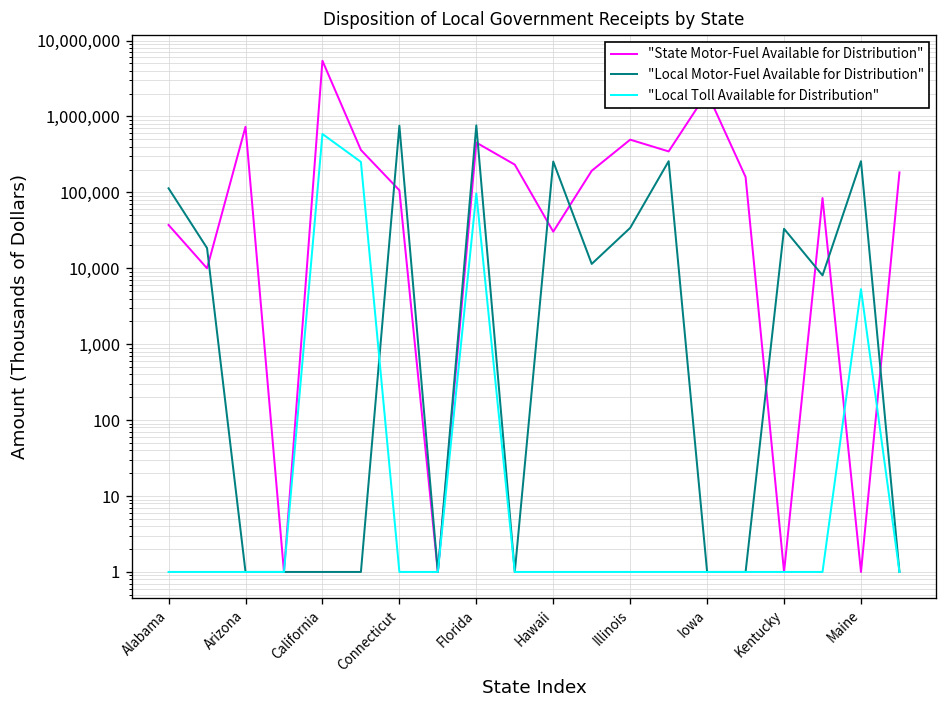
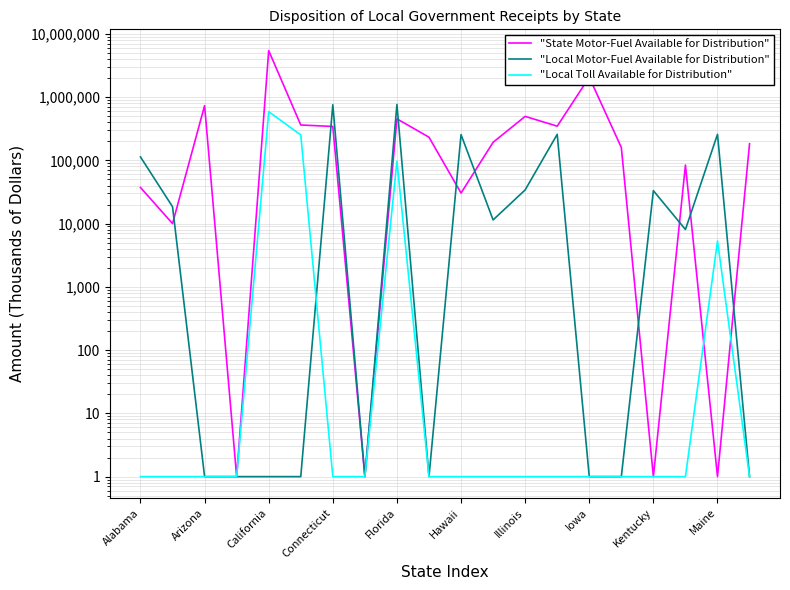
"State Motor-Fuel Available for Distribution", Connecticut: 110,000 -> 300,000
